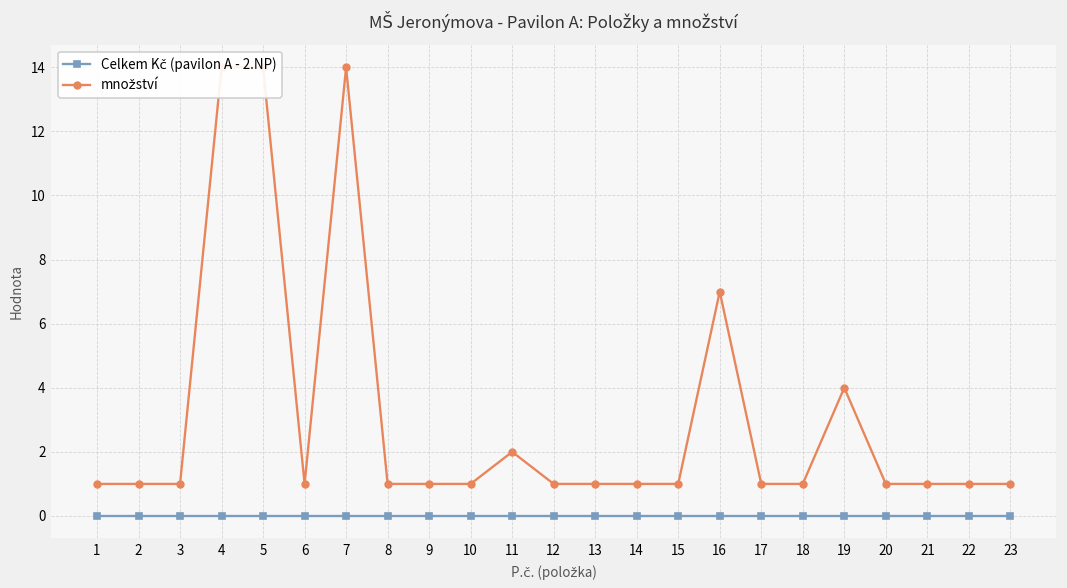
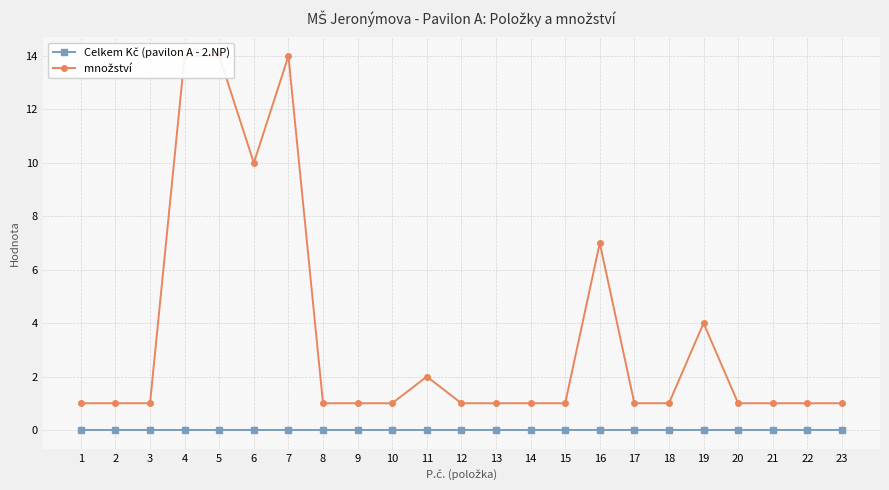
množství, 6: 1 -> 10
